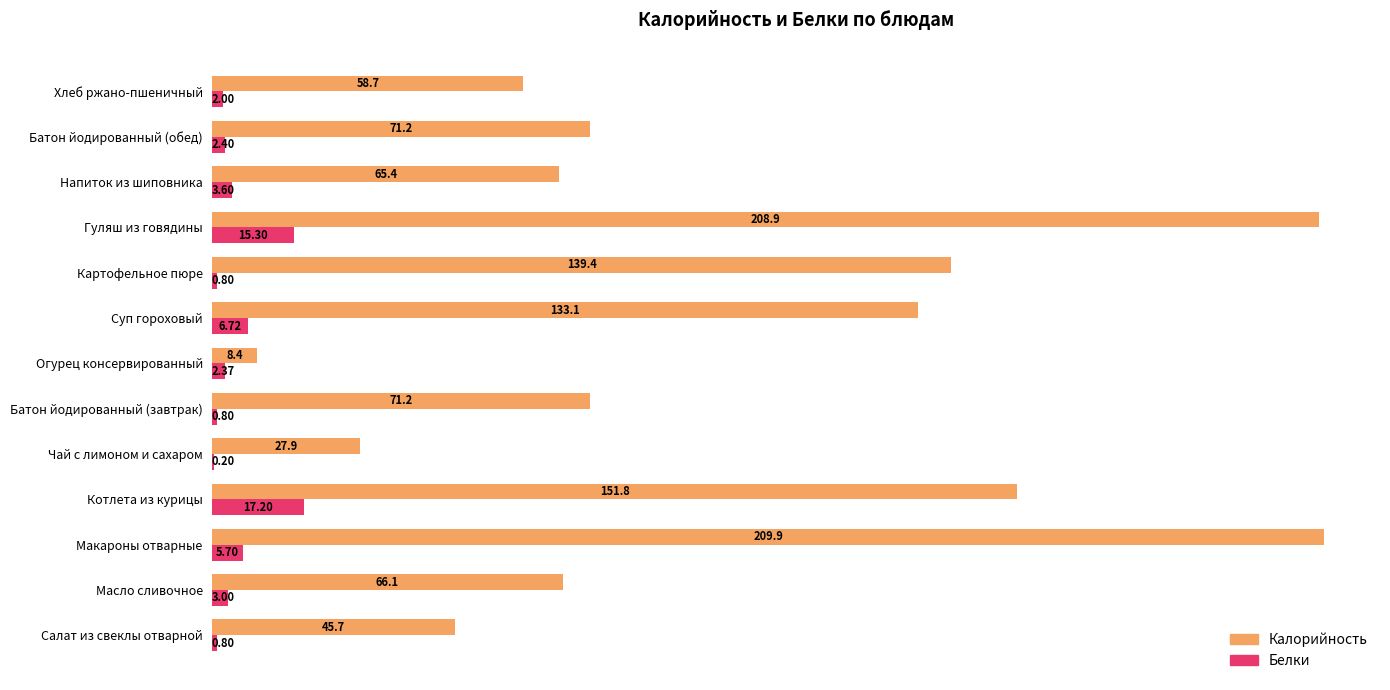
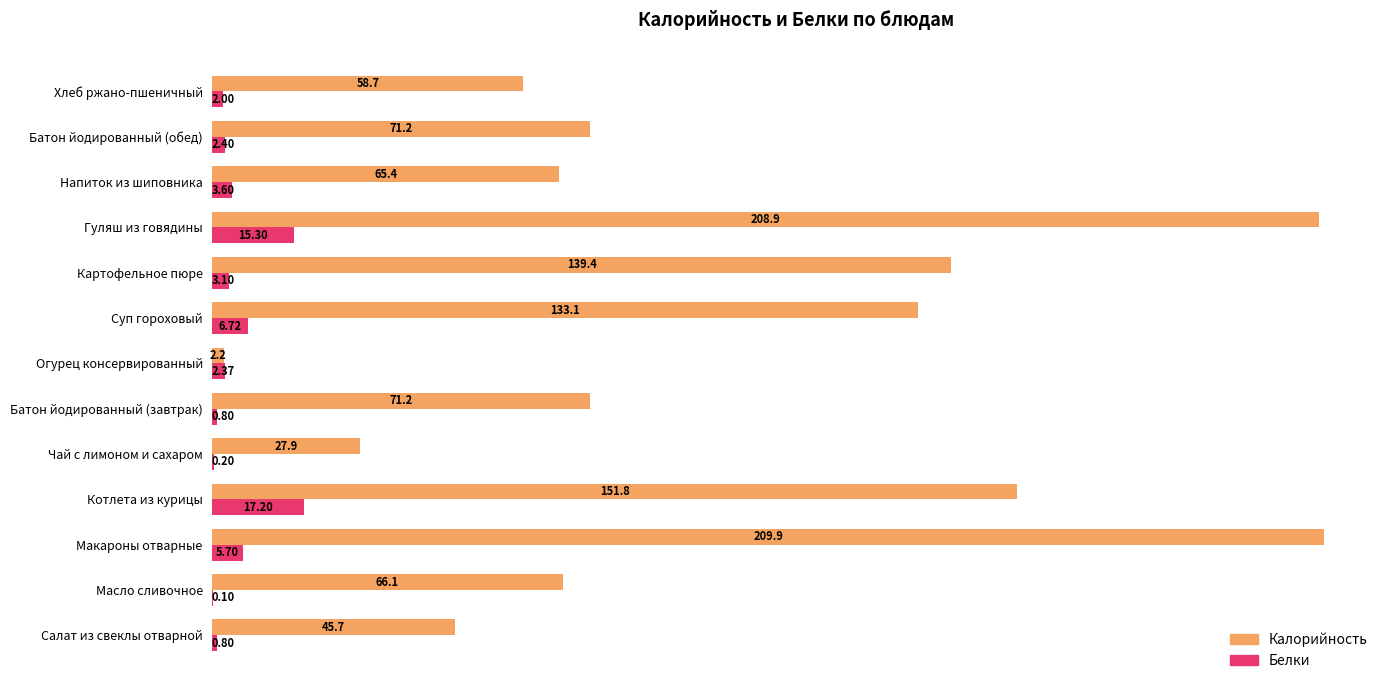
Белки, Картофельное пюре: 0.80 -> 3.10
Калорийность, Огурец консервированный: 8.4 -> 2.2
Белки, Масло сливочное: 3.00 -> 0.10
